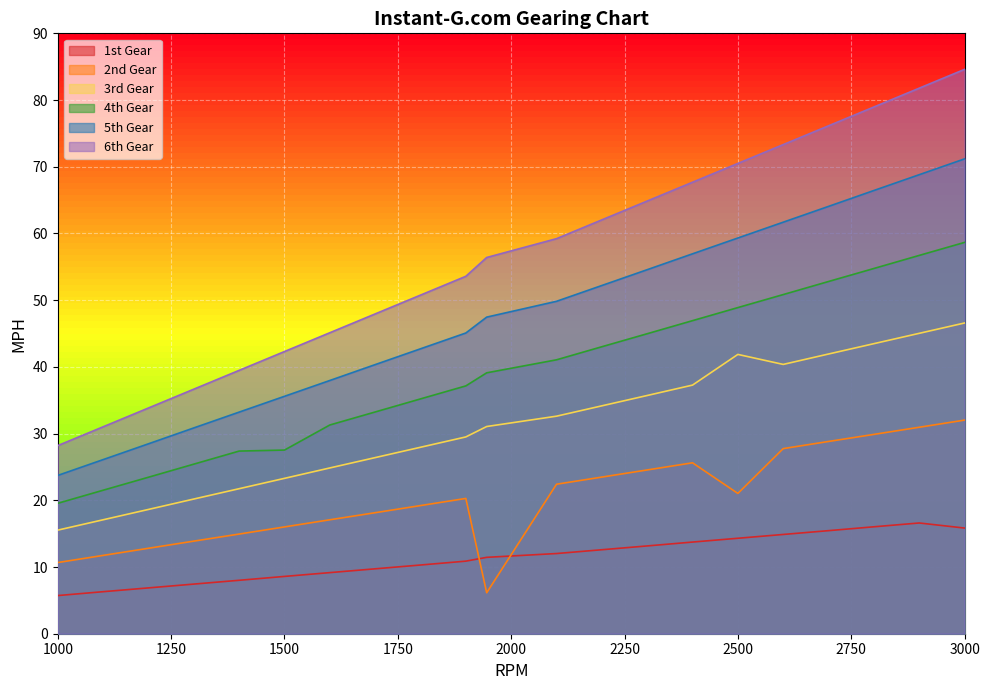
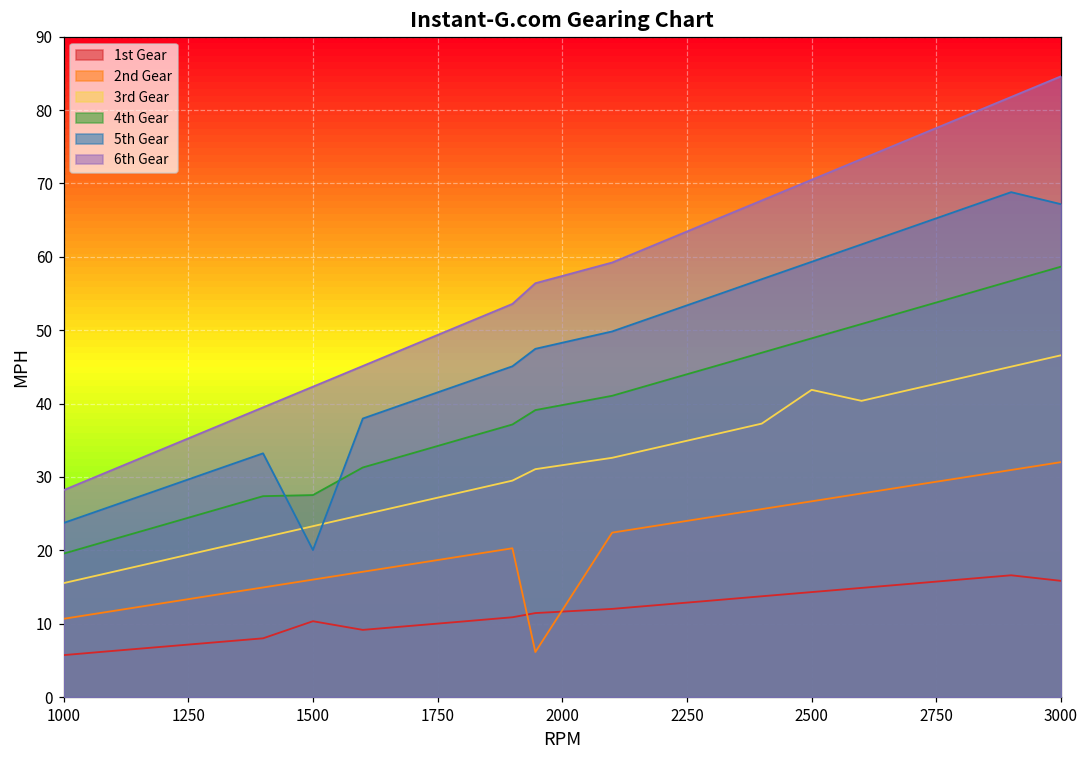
1st Gear, 1500: 9 -> 10
5th Gear, 1500: 36 -> 20
2nd Gear, 2500: 21 -> 27
5th Gear, 3000: 71 -> 67
